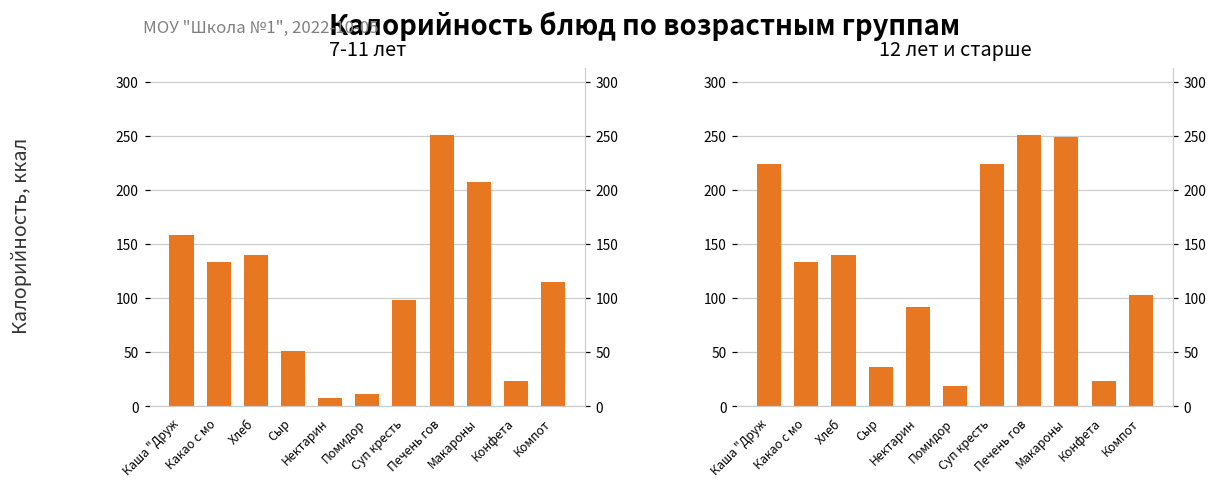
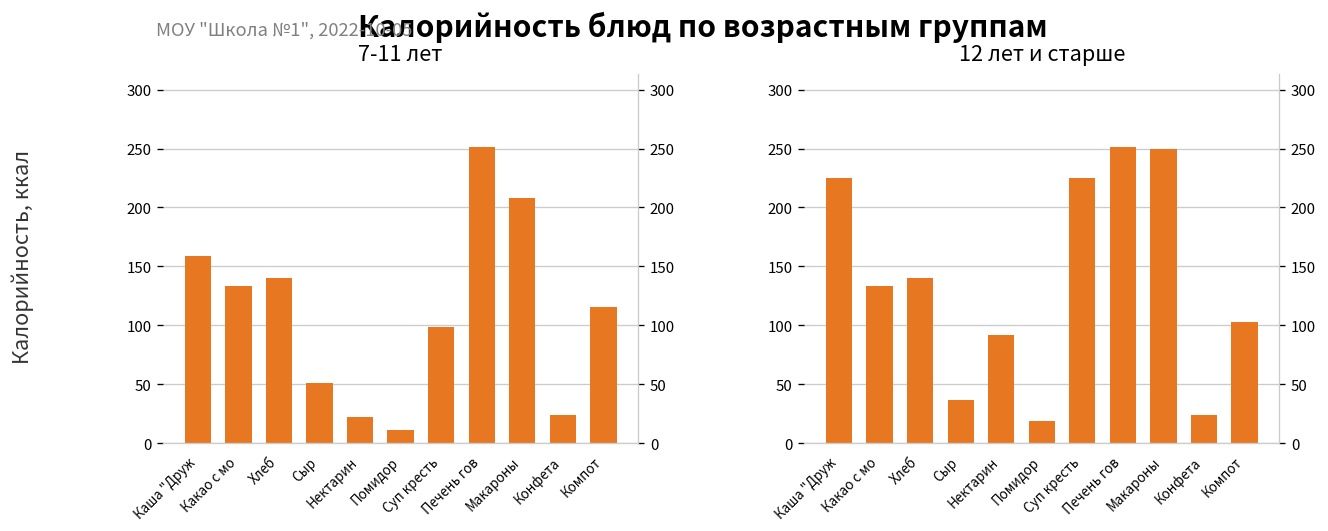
7-11 лет, Нектарин: 10 -> 20
